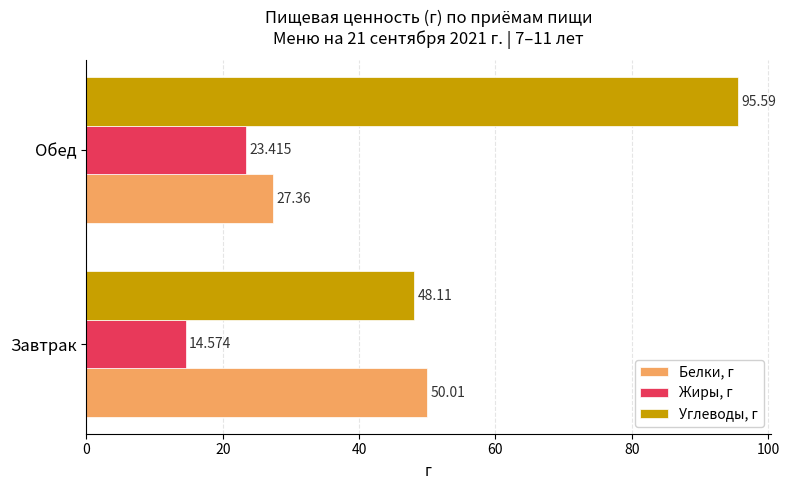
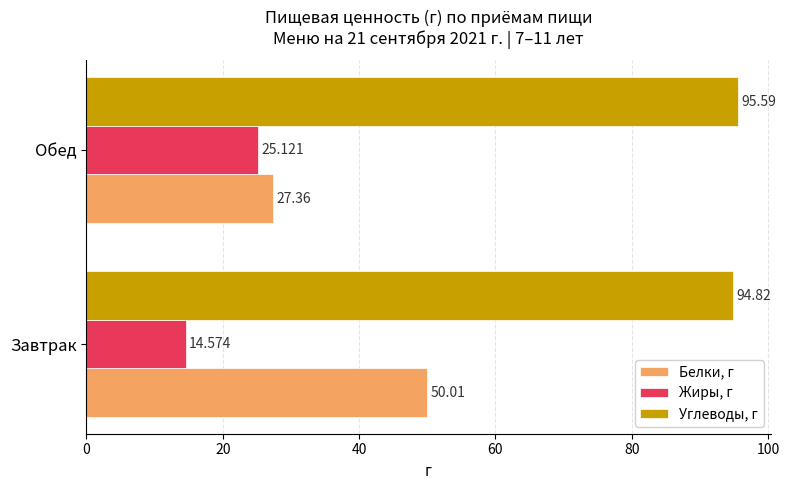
Жиры, г, Обед: 23.415 -> 25.121
Углеводы, г, Завтрак: 48.11 -> 94.82
